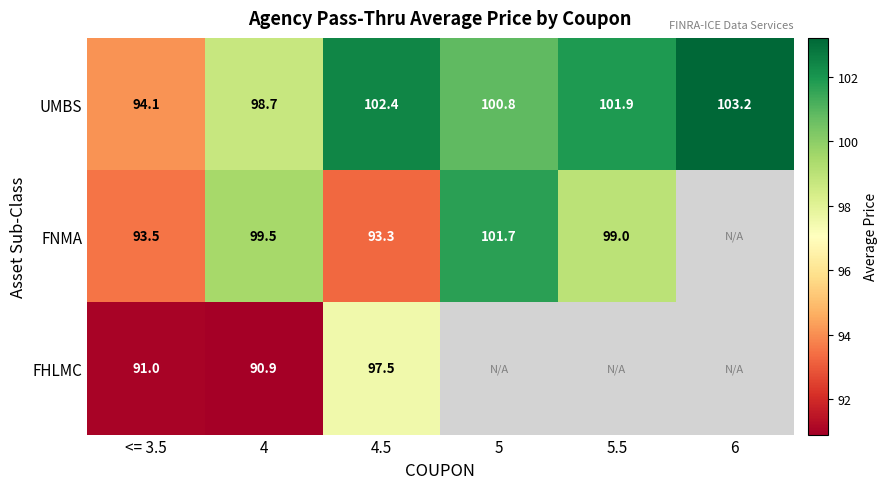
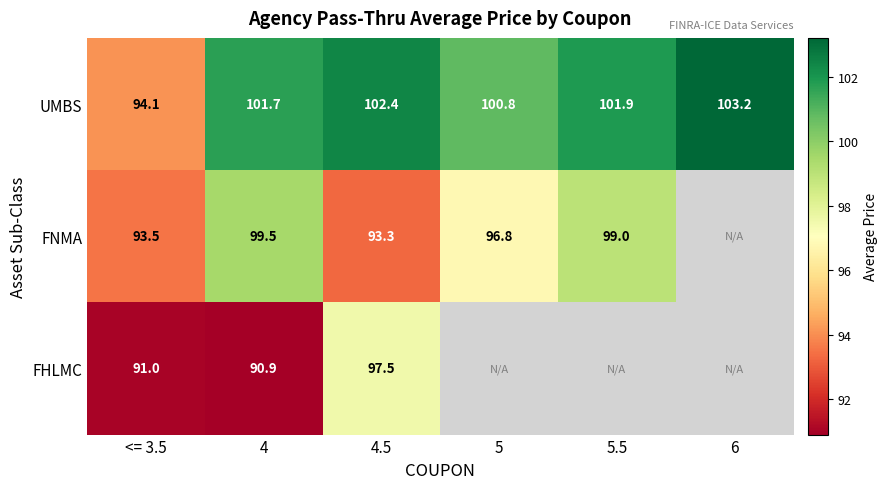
UMBS, 4: 98.7 -> 101.7
FNMA, 5: 101.7 -> 96.8
